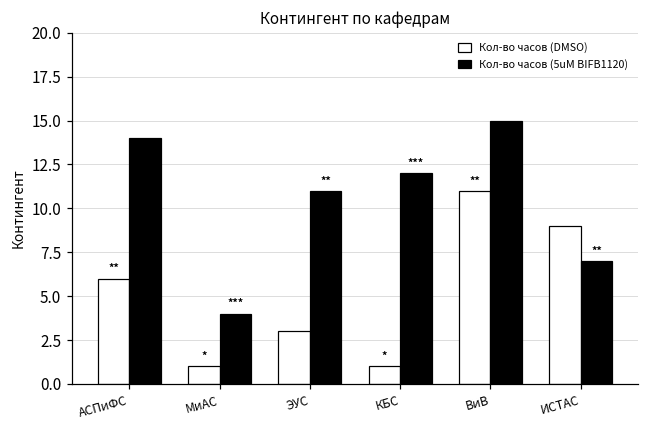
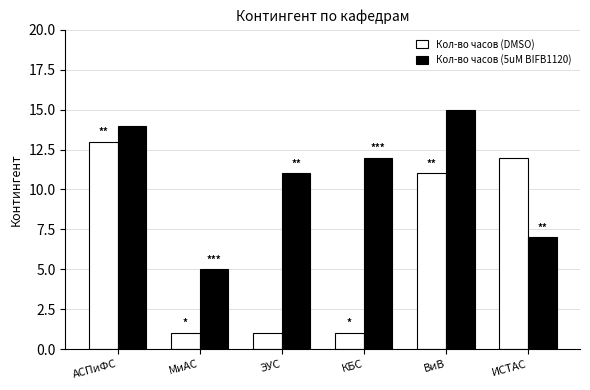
Кол-во часов (DMSO), АСПиФС: 6 -> 13
Кол-во часов (5uM BIFB1120), МиАС: 4 -> 5
Кол-во часов (DMSO), ЭУС: 3 -> 1
Кол-во часов (DMSO), ИСТАС: 9 -> 12
